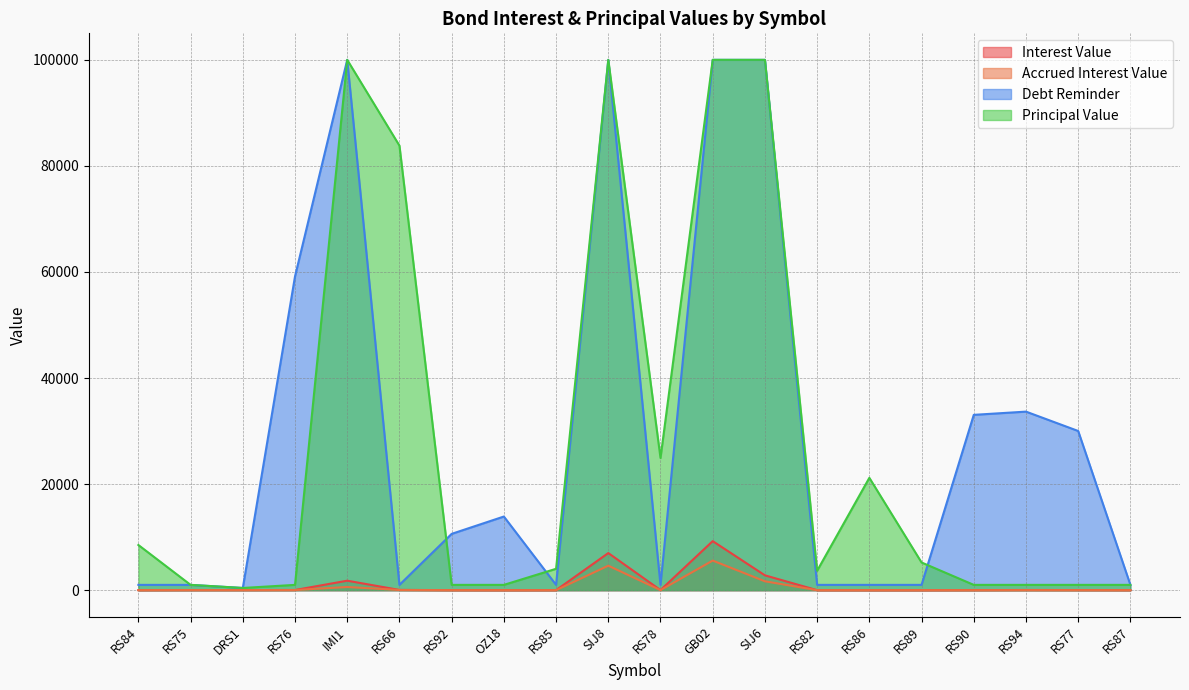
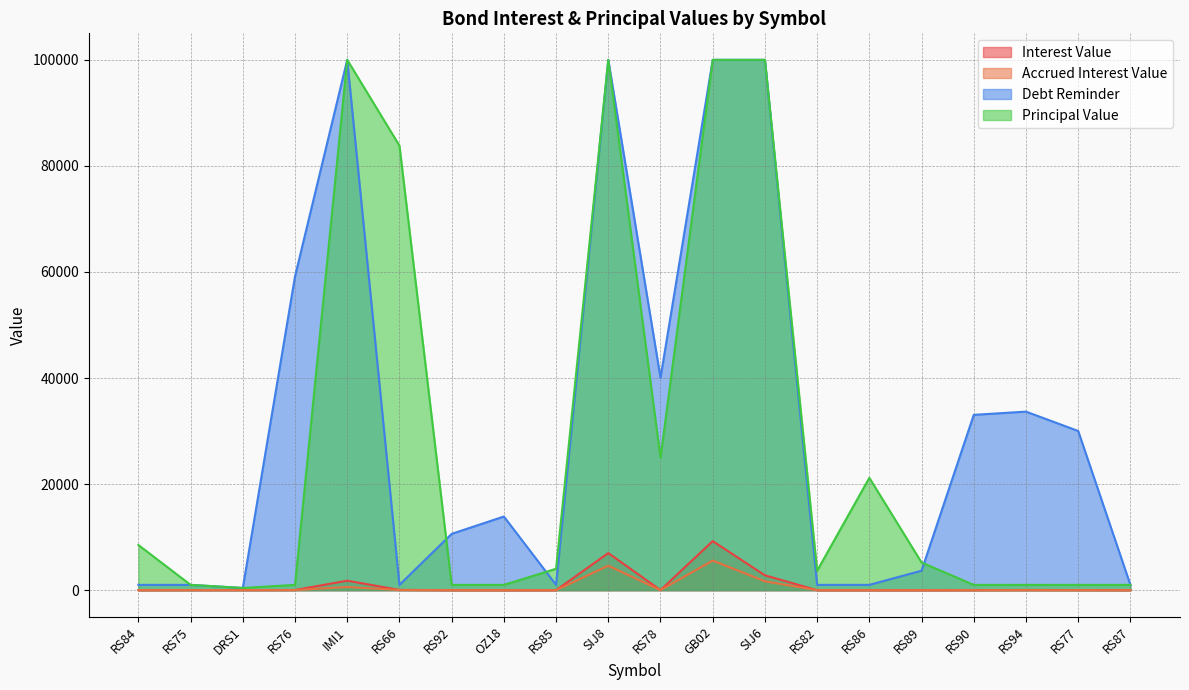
Debt Reminder, RS78: 1000 -> 40000
Debt Reminder, RS89: 1000 -> 4000
